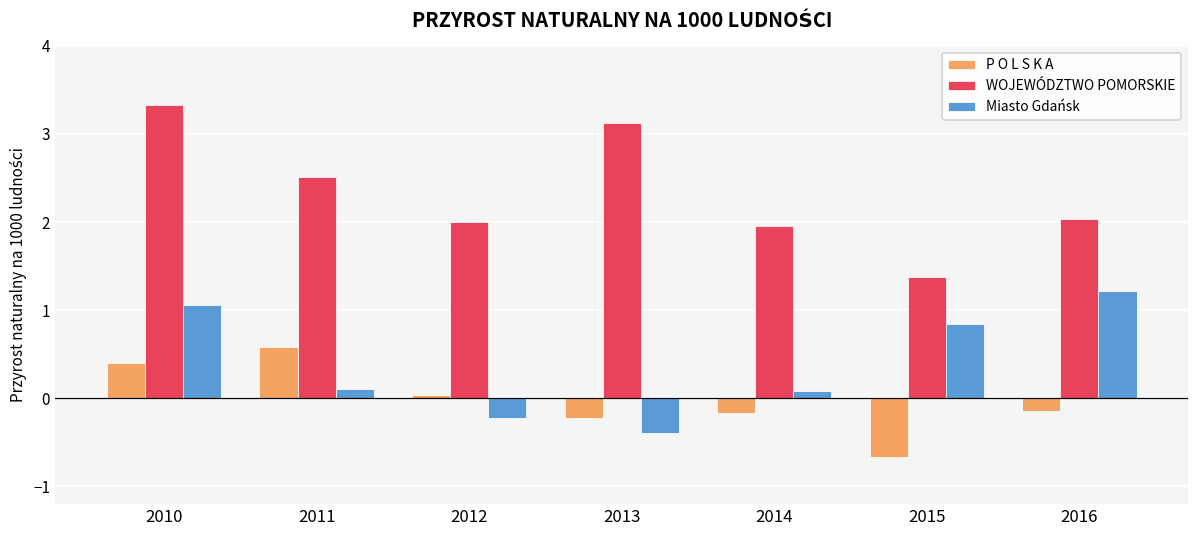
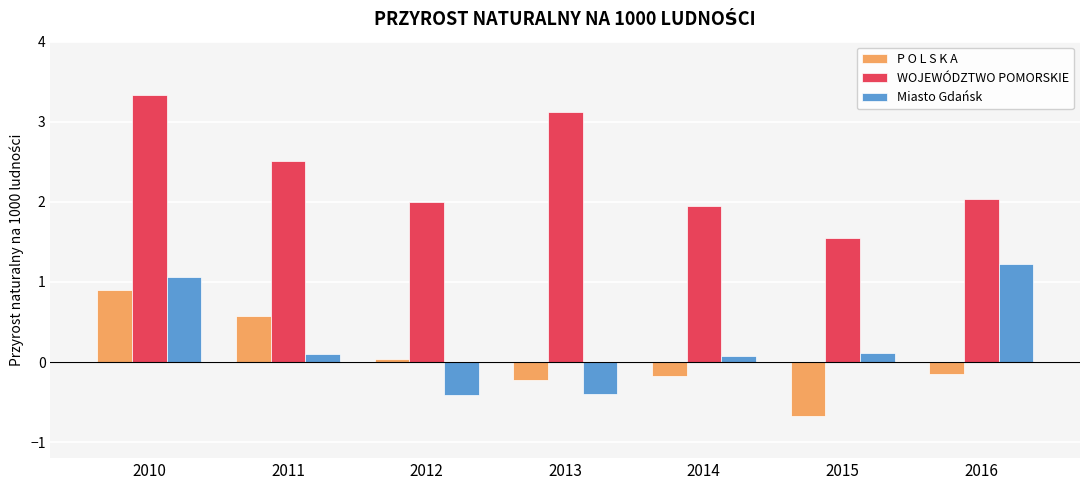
P O L S K A, 2010: 0.4 -> 0.9
Miasto Gdańsk, 2012: -0.2 -> -0.4
WOJEWÓDZTWO POMORSKIE, 2015: 1.4 -> 1.6
Miasto Gdańsk, 2015: 0.8 -> 0.1
